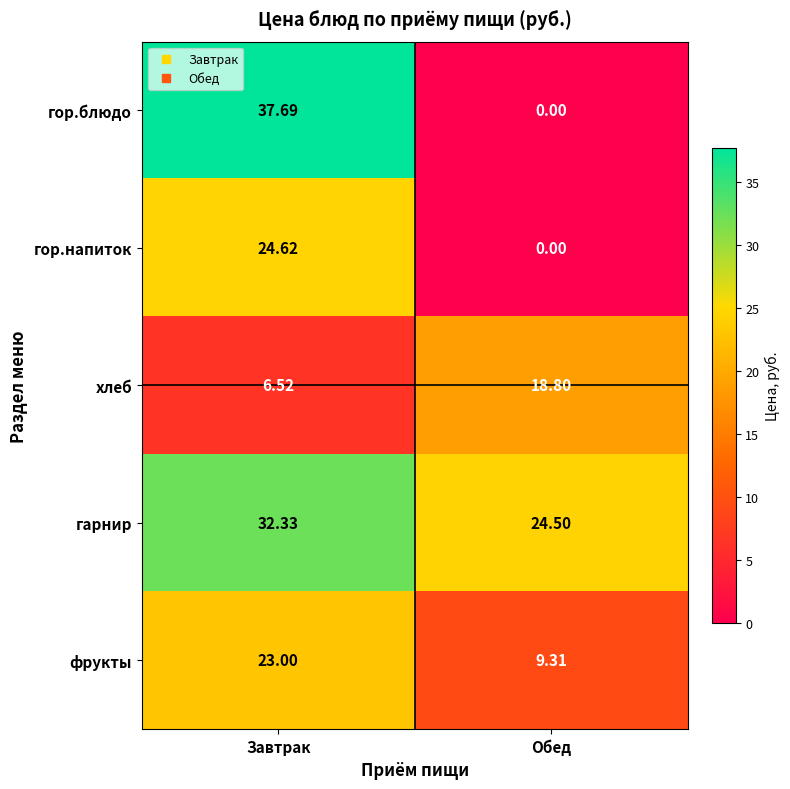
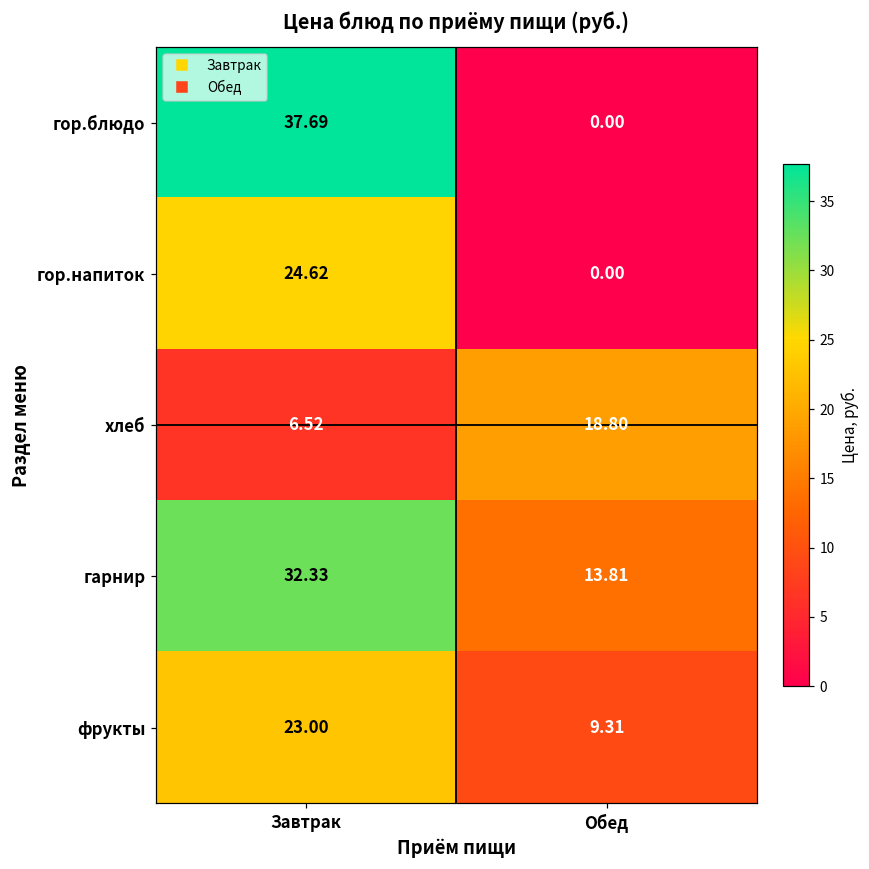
гарнир, Обед: 24.50 -> 13.81
